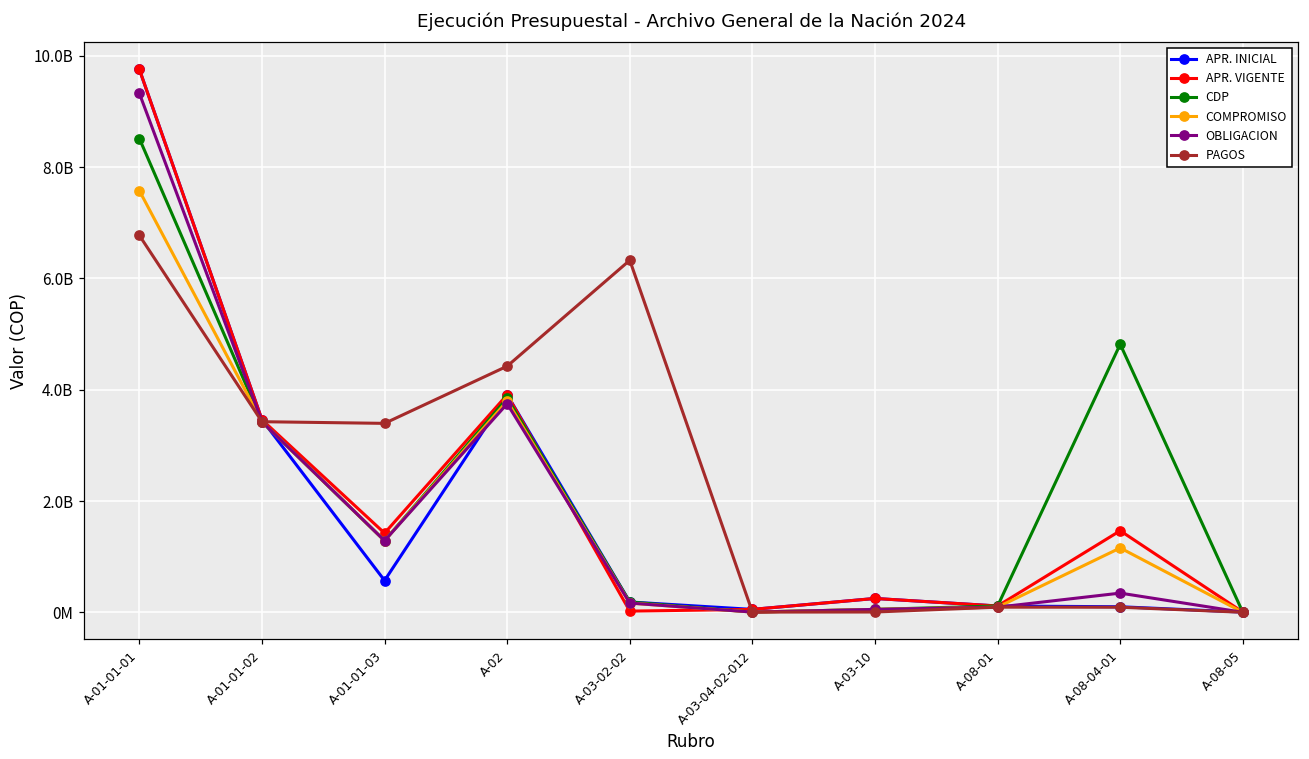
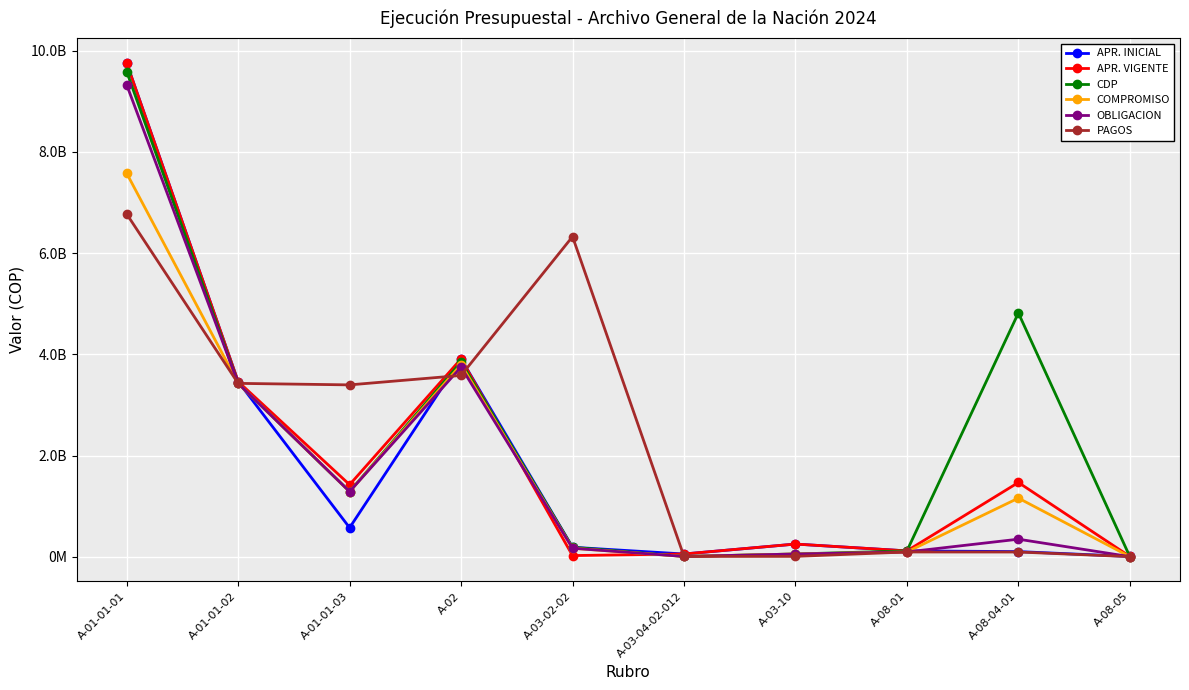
CDP, A-01-01-01: 8500000000 -> 9600000000
PAGOS, A-02: 4400000000 -> 3600000000
